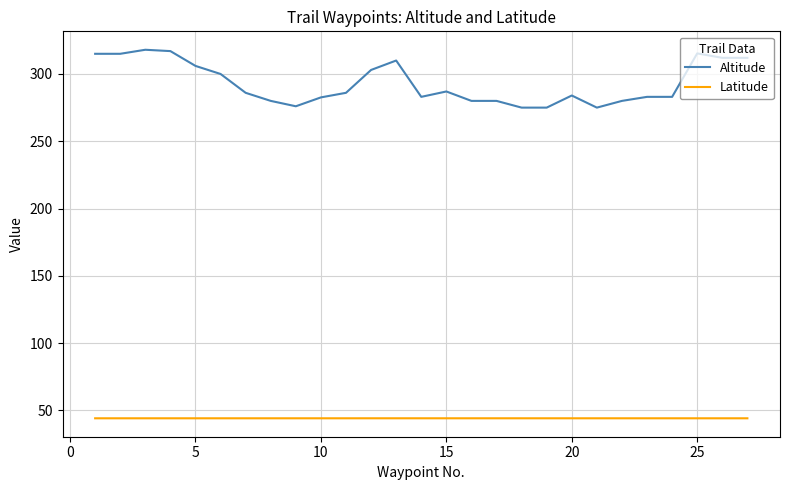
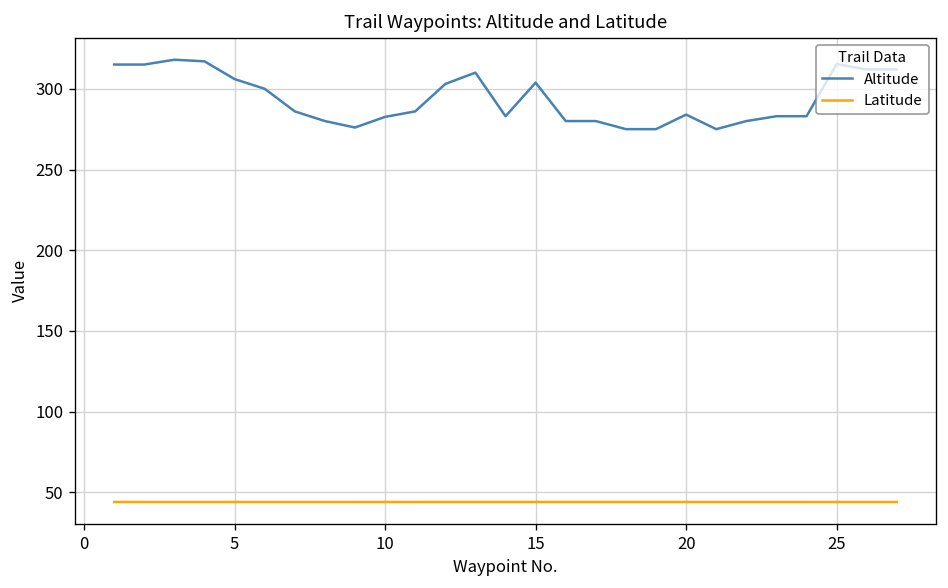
Altitude, 15: 287 -> 304
